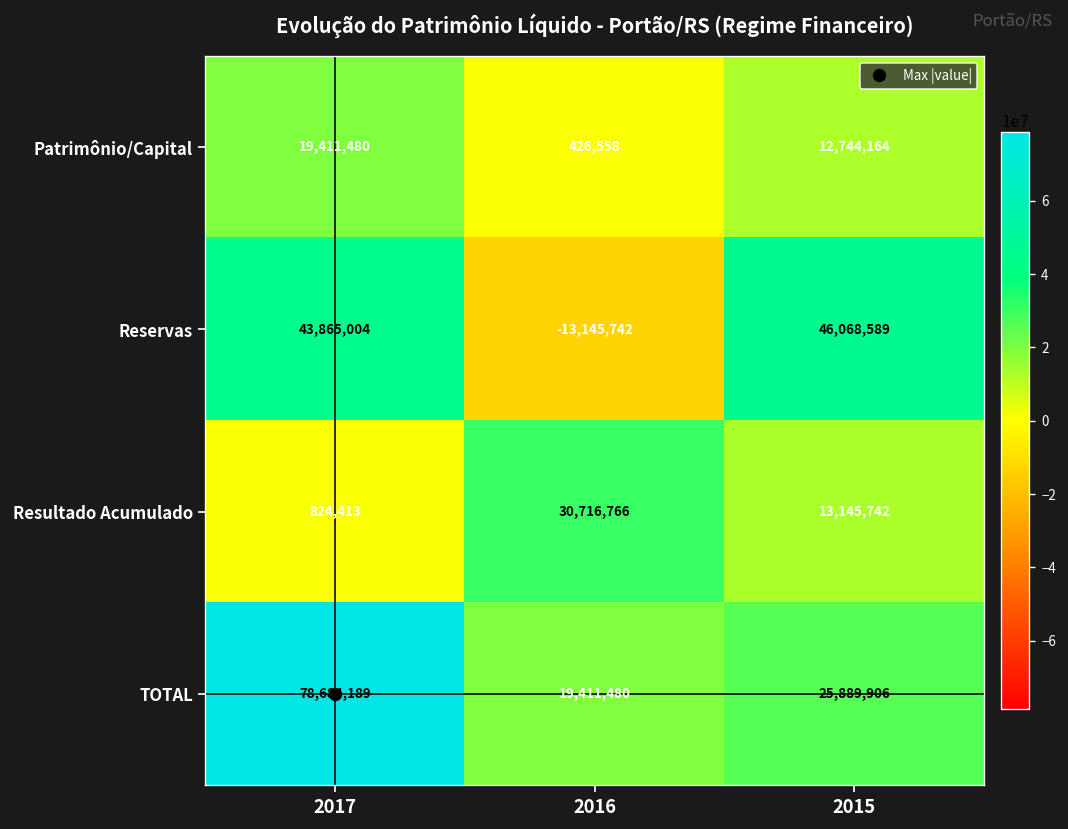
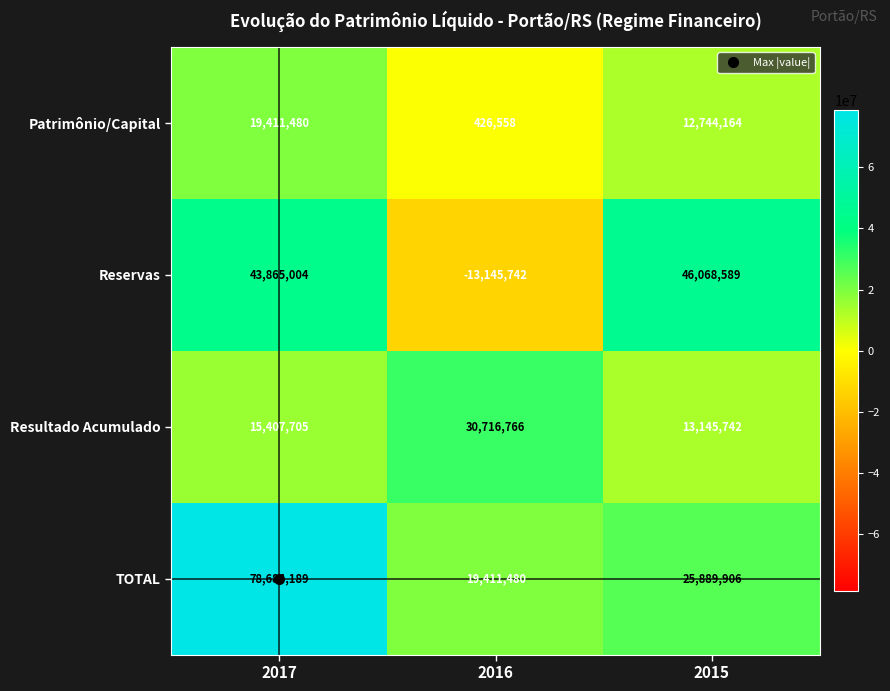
Resultado Acumulado, 2017: 824,413 -> 15,407,705
